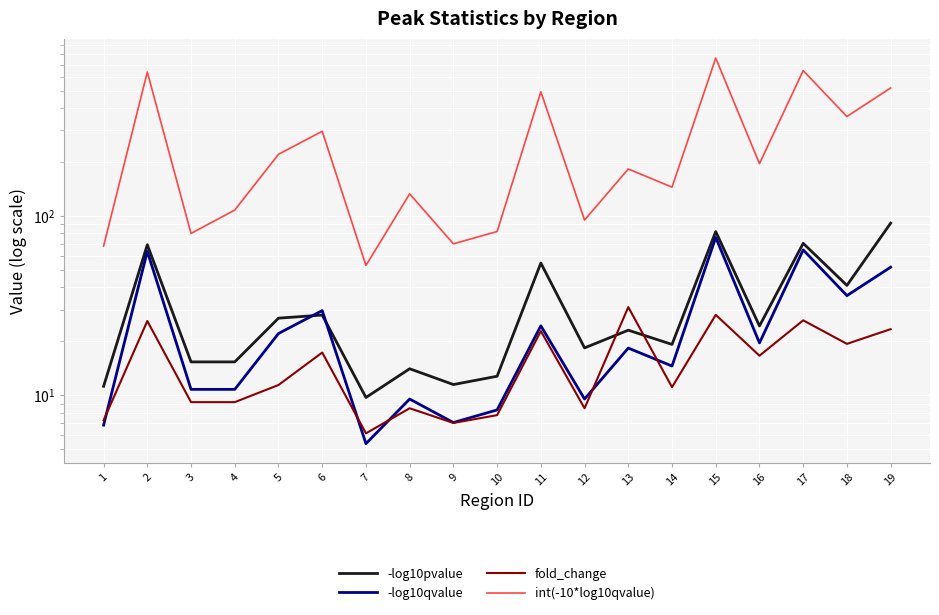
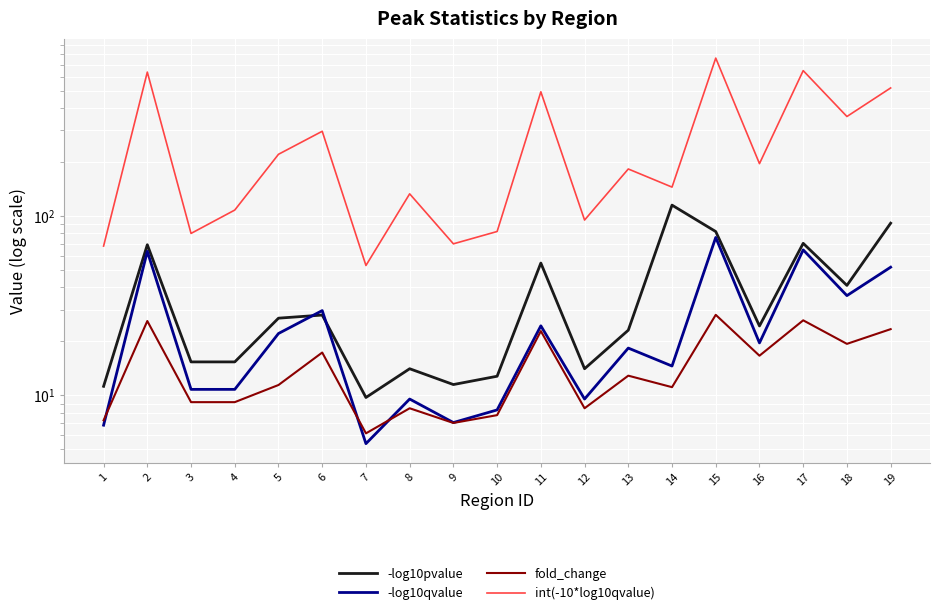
-log10pvalue, 12: 18 -> 14
fold_change, 13: 31 -> 13
-log10pvalue, 14: 19 -> 120
